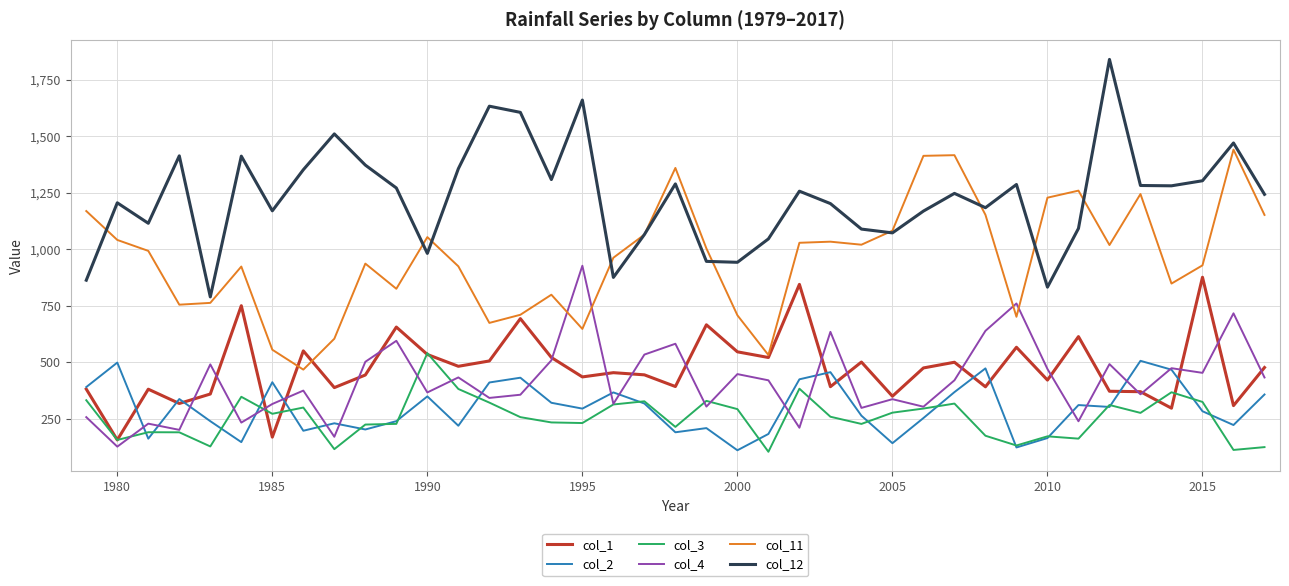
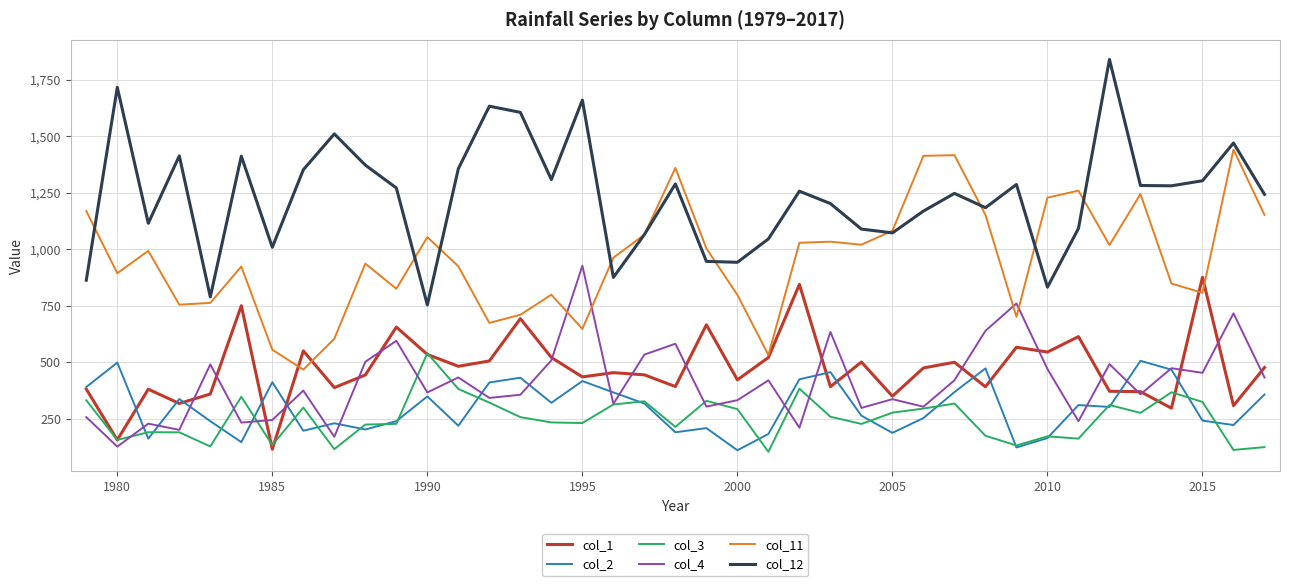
col_11, 1980: 1,040 -> 890
col_12, 1980: 1,210 -> 1,720
col_1, 1985: 170 -> 120
col_3, 1985: 270 -> 130
col_4, 1985: 320 -> 250
col_12, 1985: 1,170 -> 1,010
col_12, 1990: 980 -> 750
col_2, 1995: 300 -> 420
col_1, 2000: 550 -> 420
col_4, 2000: 450 -> 330
col_11, 2000: 710 -> 800
col_2, 2005: 140 -> 190
col_1, 2010: 420 -> 550
col_2, 2015: 280 -> 240
col_11, 2015: 930 -> 810
